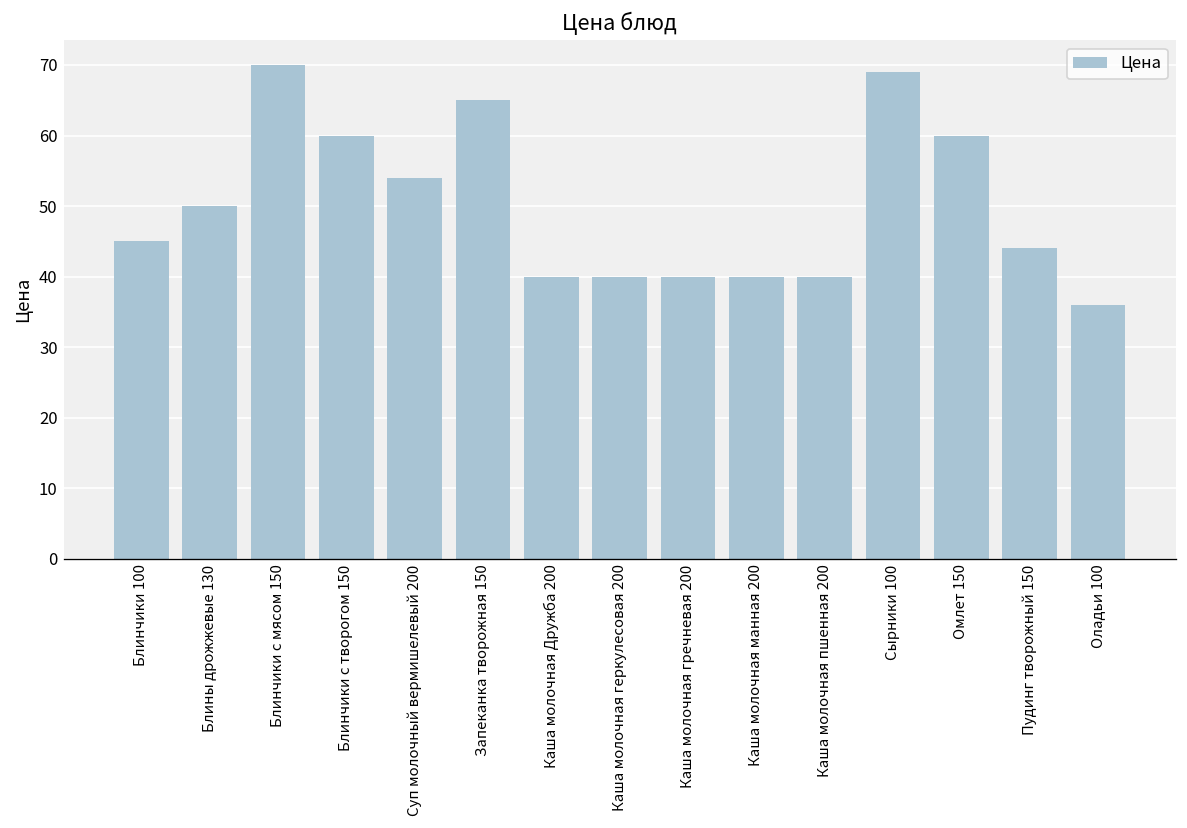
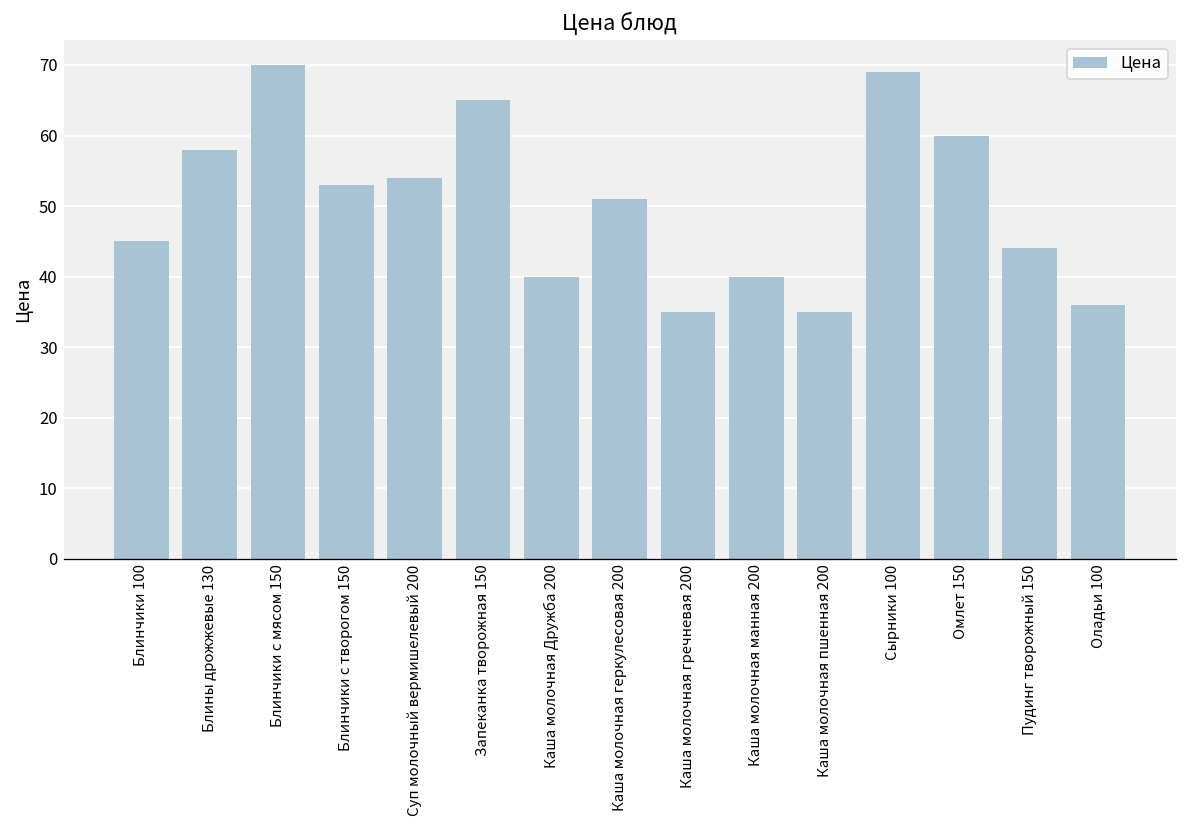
Блины дрожжевые 130: 50 -> 58
Блинчики с творогом 150: 60 -> 53
Каша молочная геркулесовая 200: 40 -> 51
Каша молочная гречневая 200: 40 -> 35
Каша молочная пшенная 200: 40 -> 35
